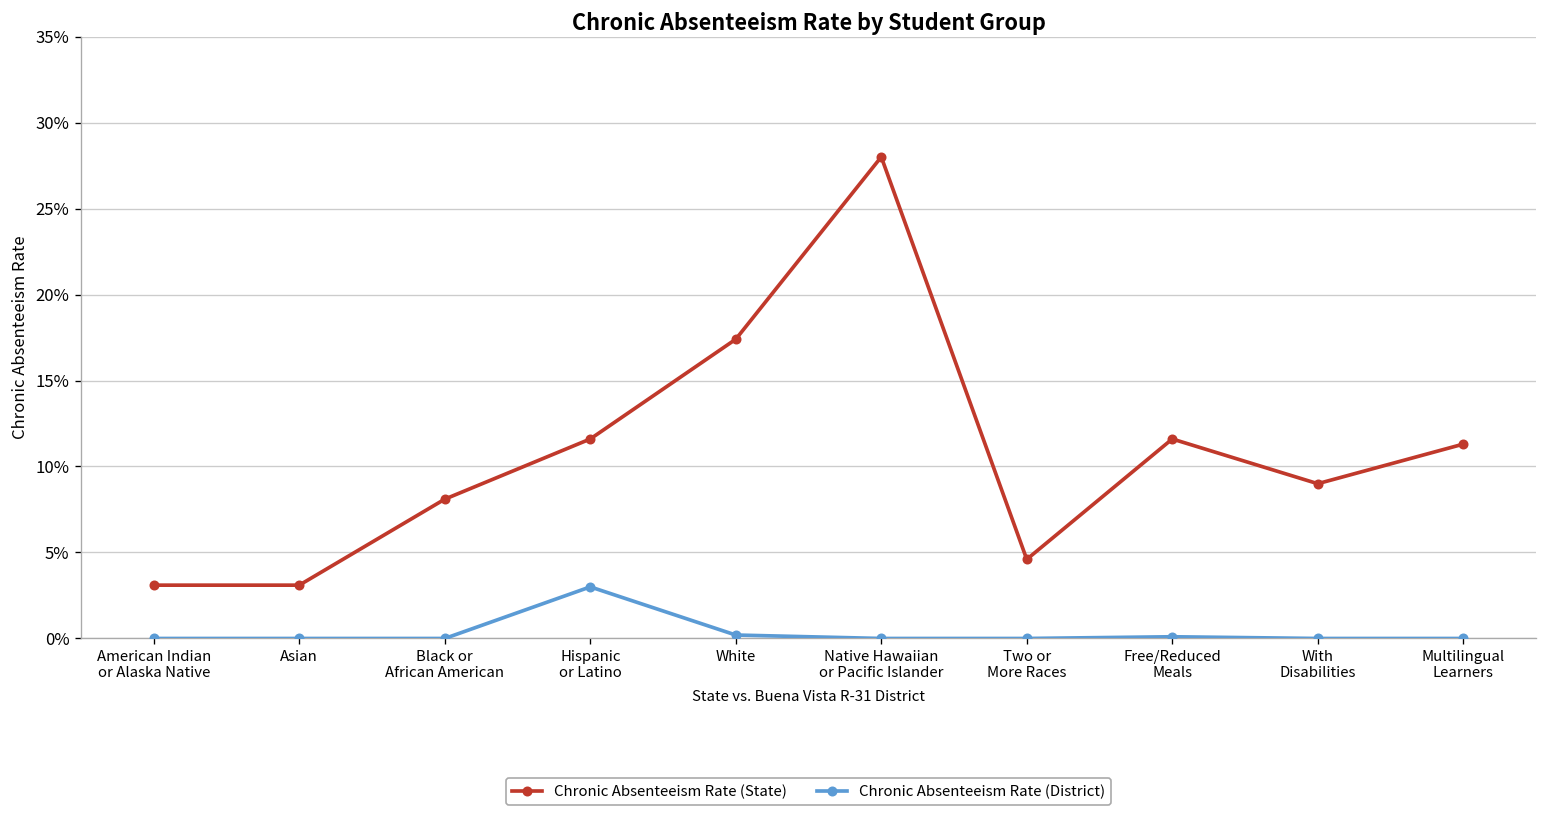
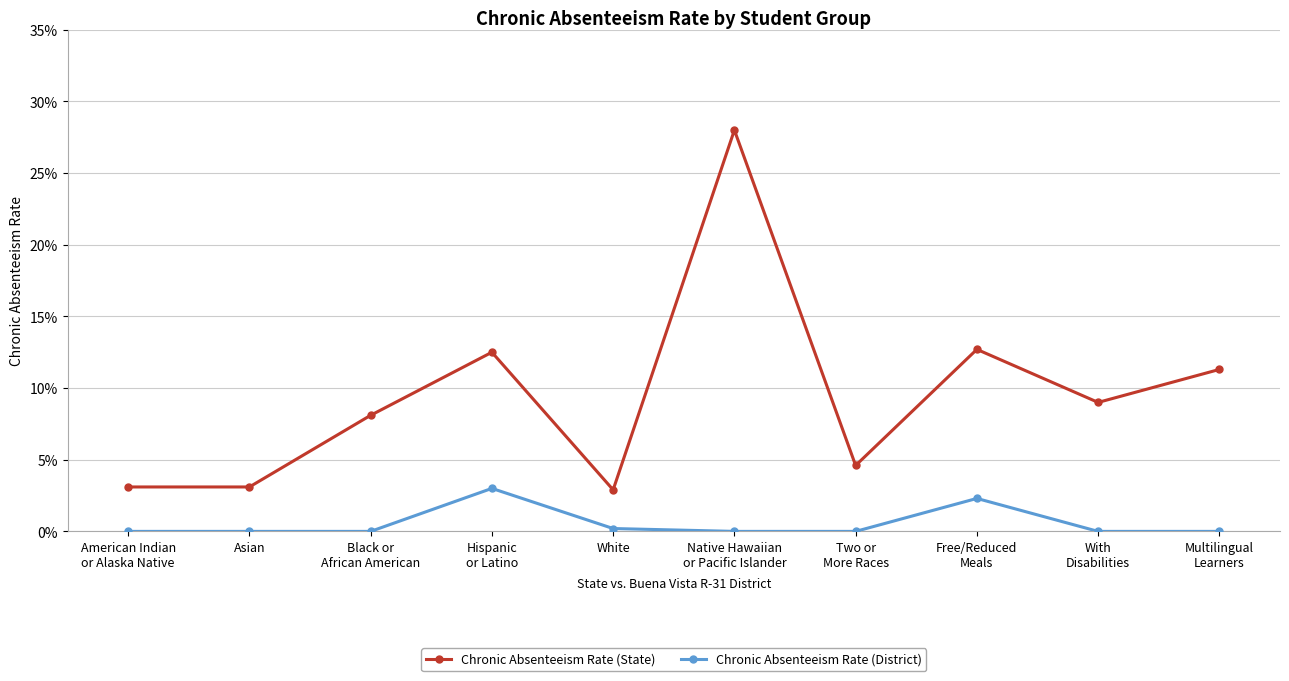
Chronic Absenteeism Rate (State), Hispanic or Latino: 11.6% -> 12.5%
Chronic Absenteeism Rate (State), White: 17.4% -> 2.9%
Chronic Absenteeism Rate (State), Free/Reduced Meals: 11.6% -> 12.7%
Chronic Absenteeism Rate (District), Free/Reduced Meals: 0.1% -> 2.3%
